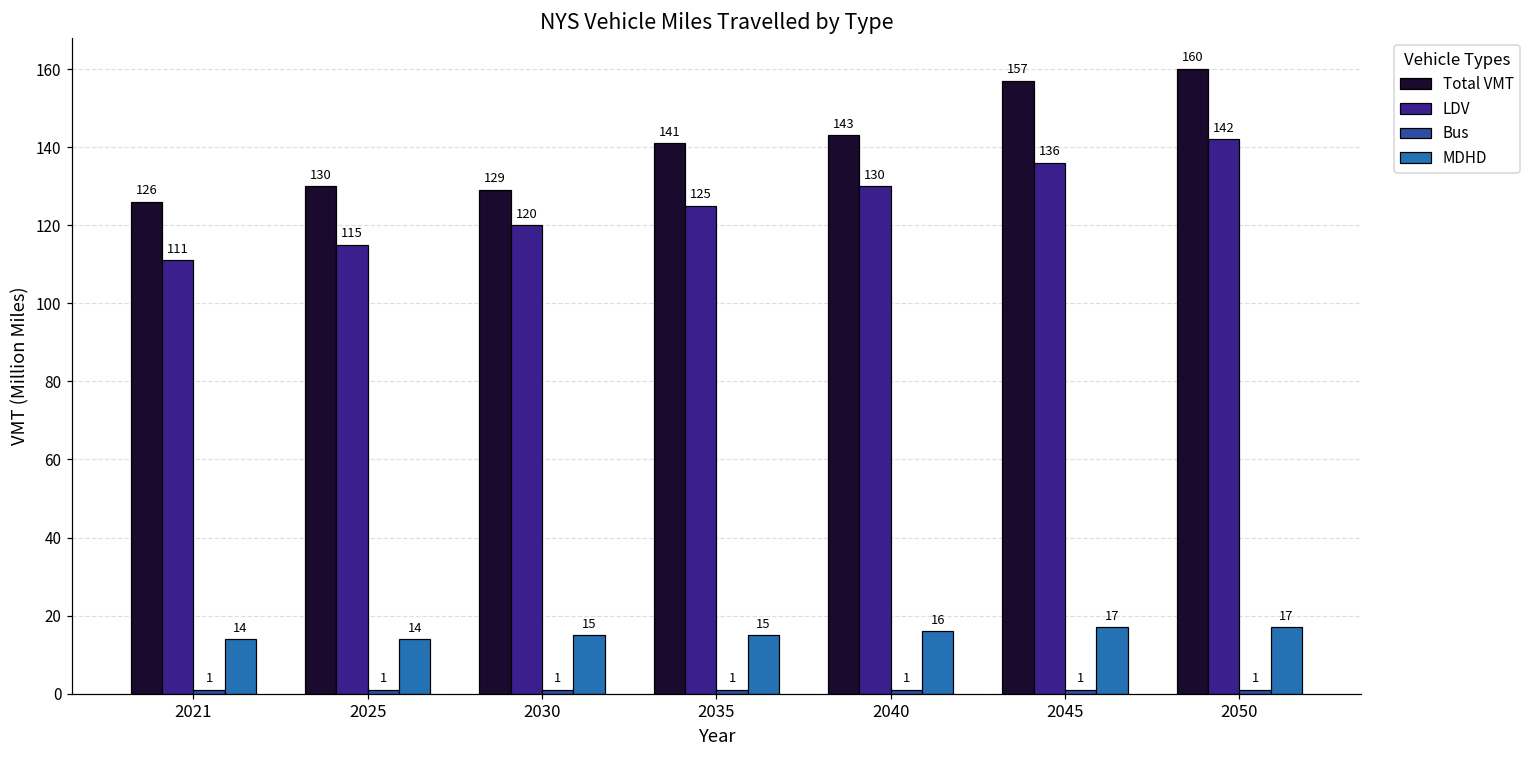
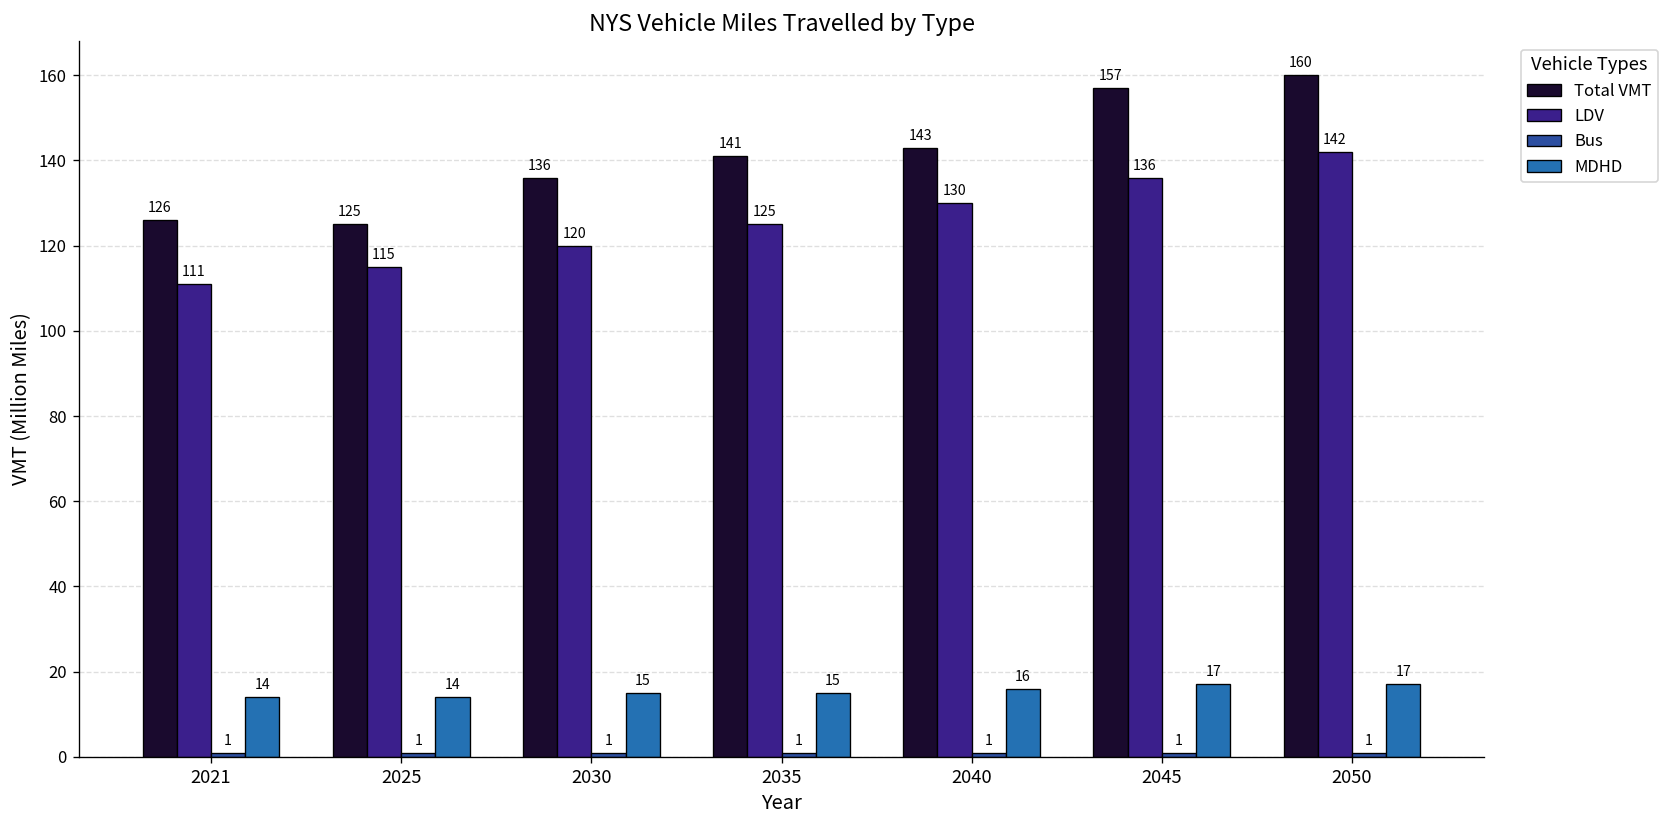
Total VMT, 2025: 130 -> 125
Total VMT, 2030: 129 -> 136
